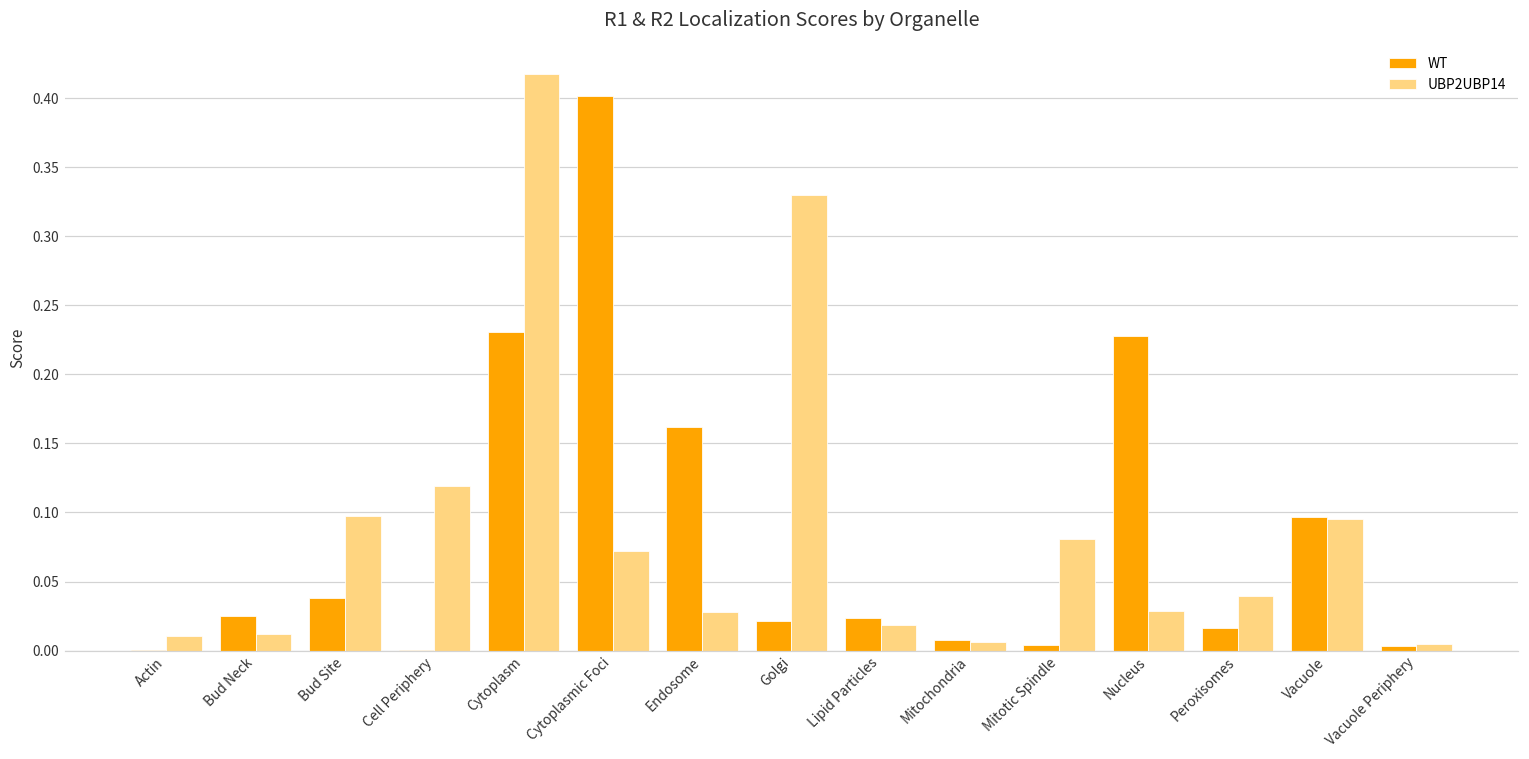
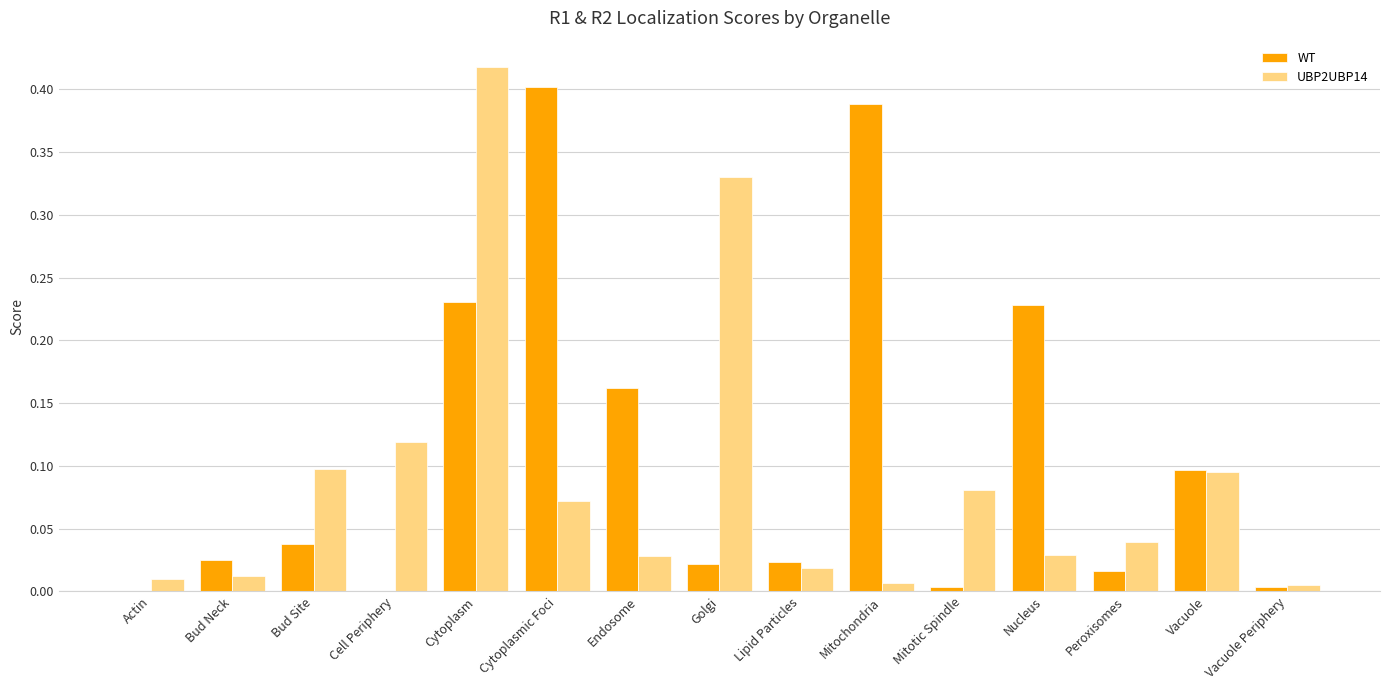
WT, Mitochondria: 0.008 -> 0.388
